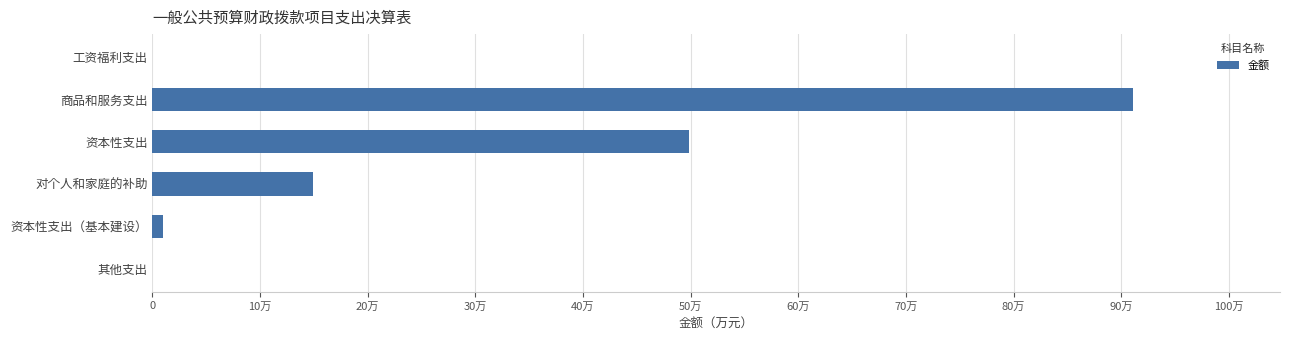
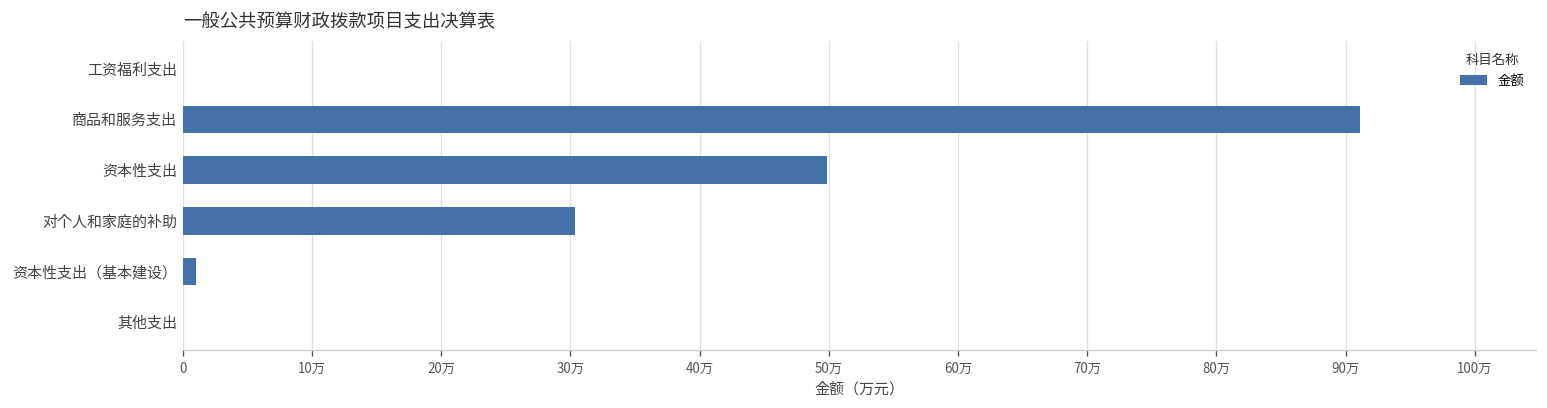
对个人和家庭的补助: 14.9万 -> 30.4万
